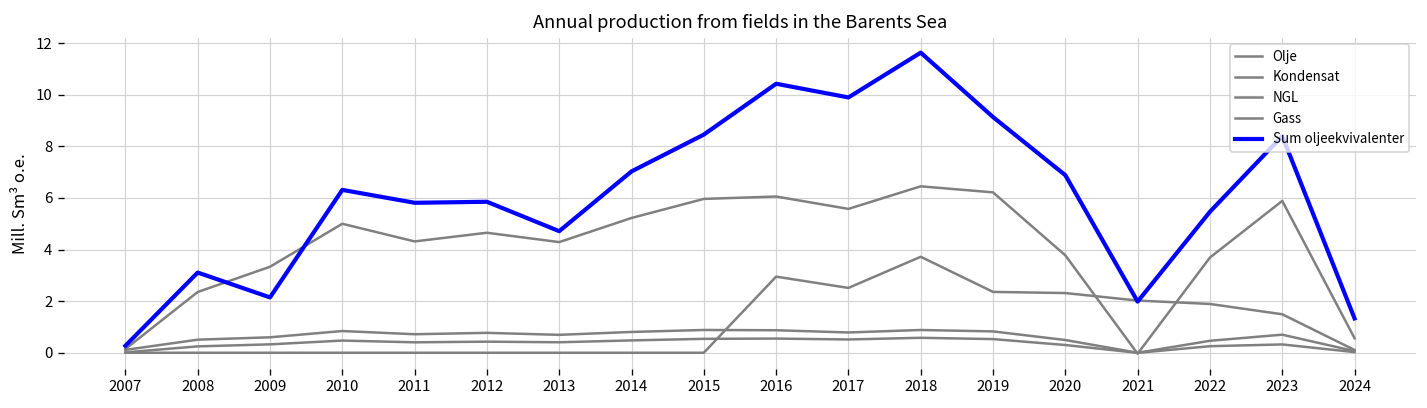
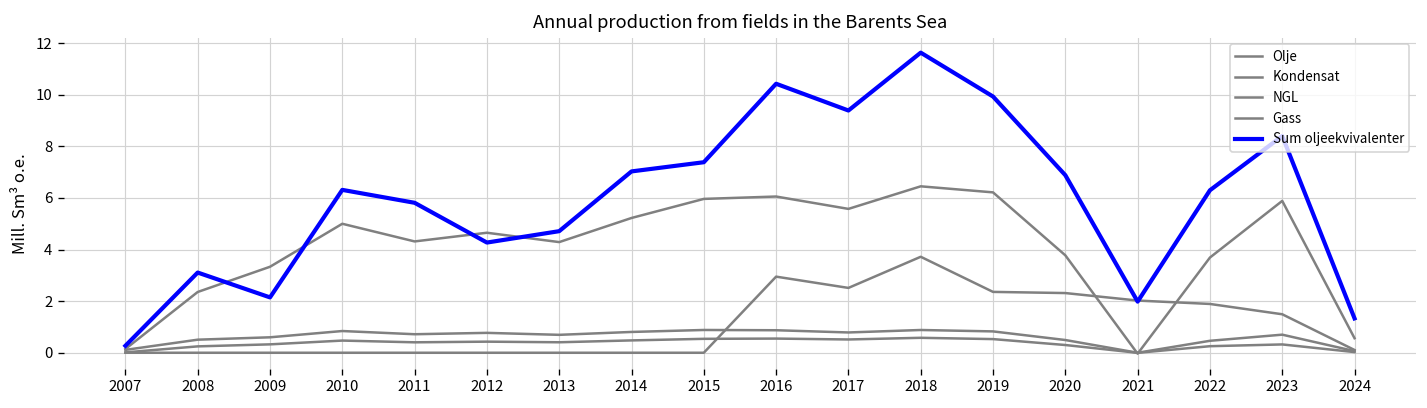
Sum oljeekvivalenter, 2012: 5.9 -> 4.3
Sum oljeekvivalenter, 2015: 8.5 -> 7.4
Sum oljeekvivalenter, 2017: 9.9 -> 9.4
Sum oljeekvivalenter, 2019: 9.1 -> 9.9
Sum oljeekvivalenter, 2022: 5.5 -> 6.3
